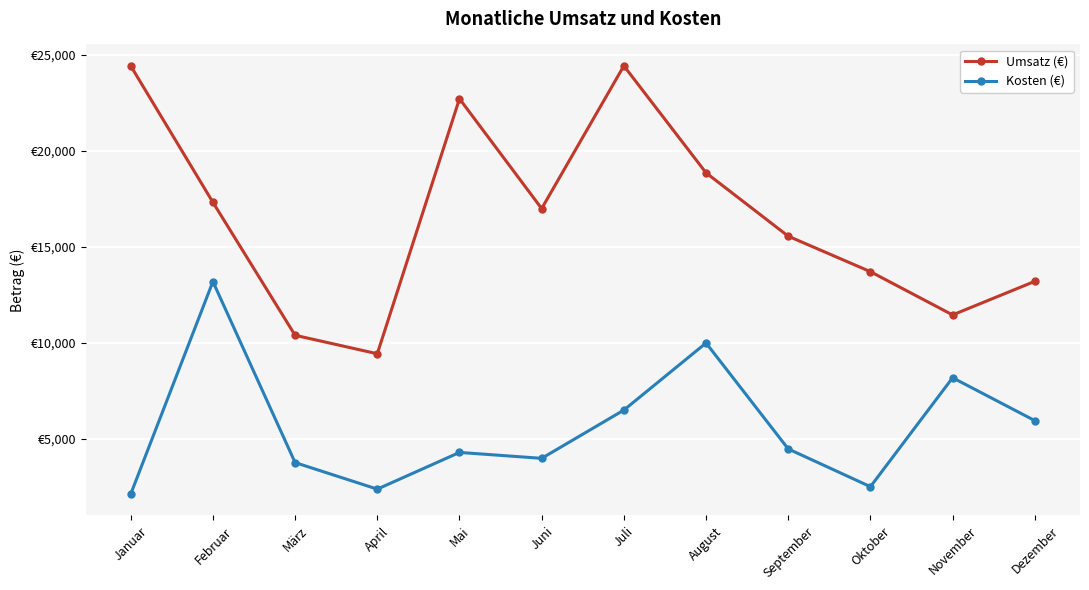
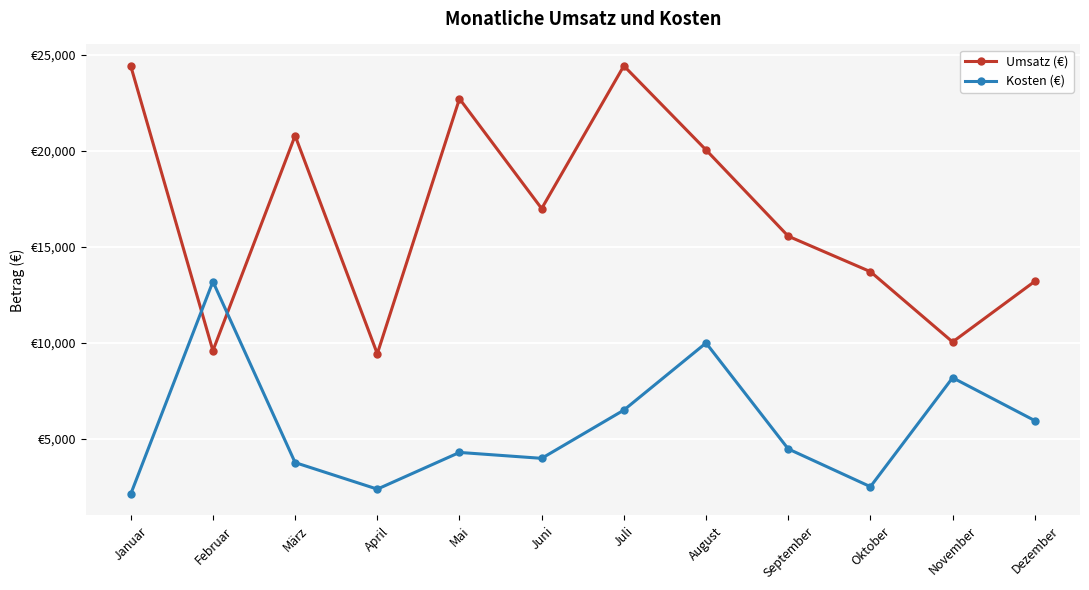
Umsatz (€), Februar: €17,300 -> €9,600
Umsatz (€), März: €10,400 -> €20,800
Umsatz (€), August: €18,800 -> €20,000
Umsatz (€), November: €11,400 -> €10,000
